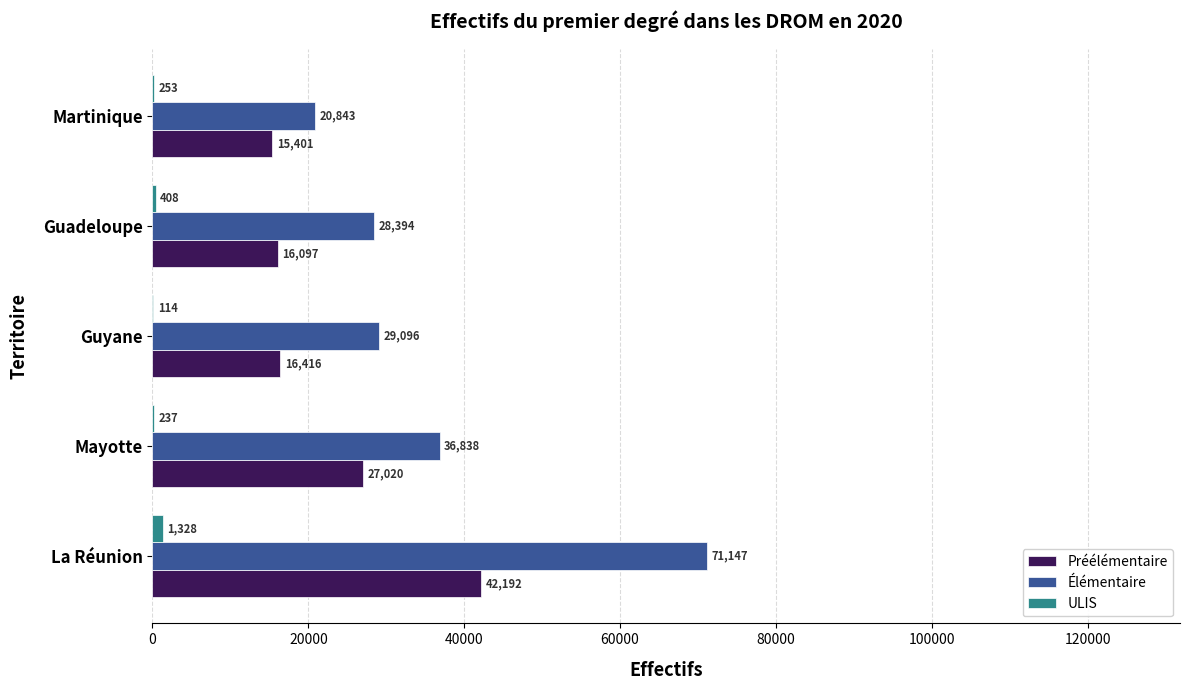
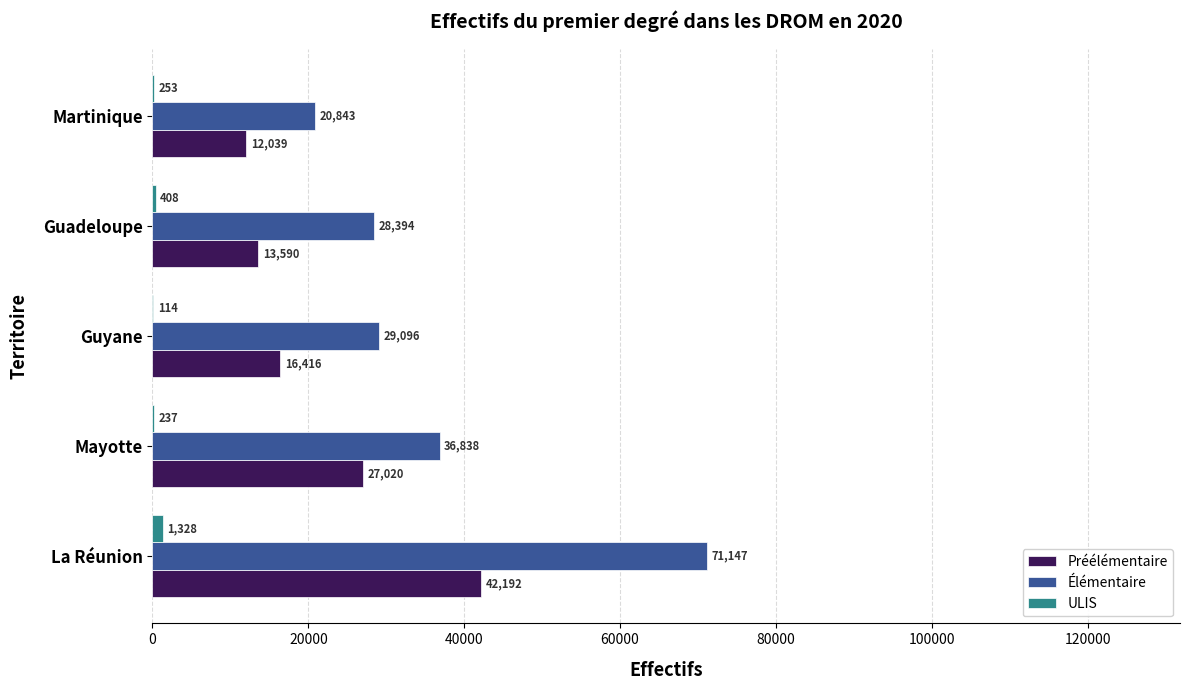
Préélémentaire, Martinique: 15,401 -> 12,039
Préélémentaire, Guadeloupe: 16,097 -> 13,590
